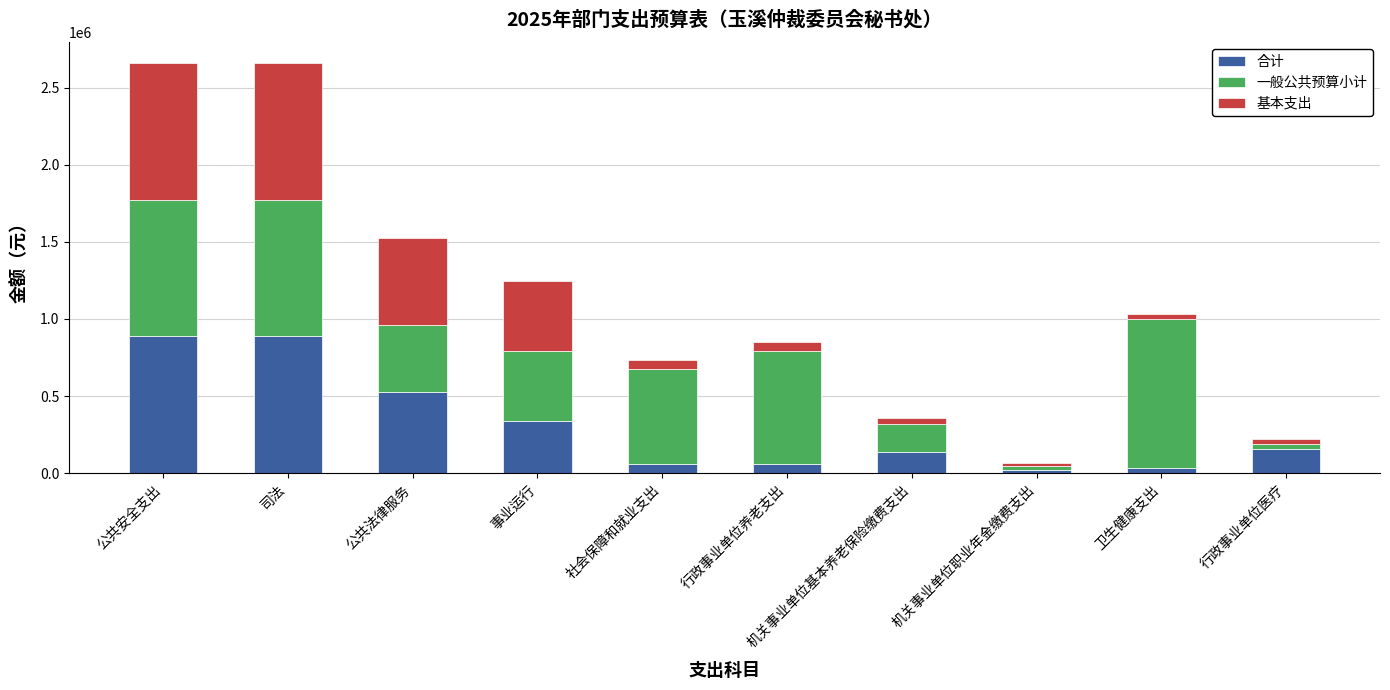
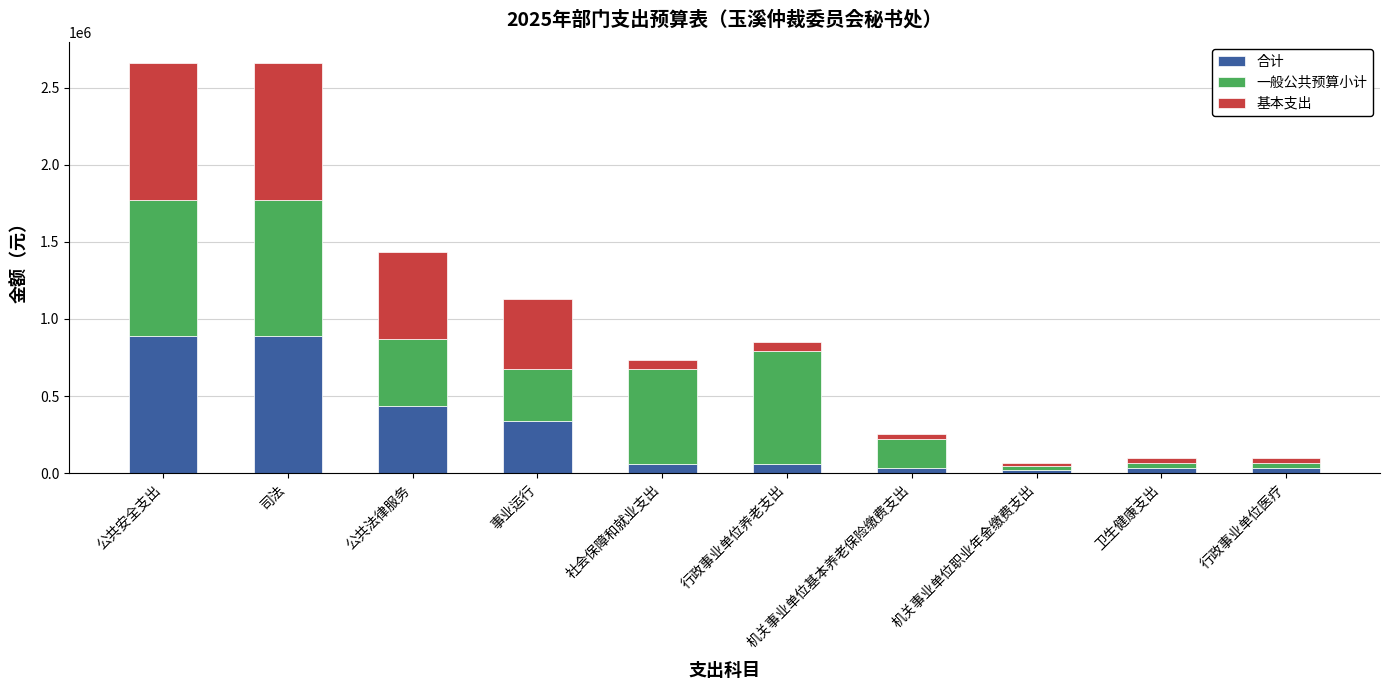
合计, 公共法律服务: 530000 -> 430000
一般公共预算小计, 事业运行: 450000 -> 340000
合计, 机关事业单位基本养老保险缴费支出: 140000 -> 40000
一般公共预算小计, 卫生健康支出: 970000 -> 30000
合计, 行政事业单位医疗: 160000 -> 30000
